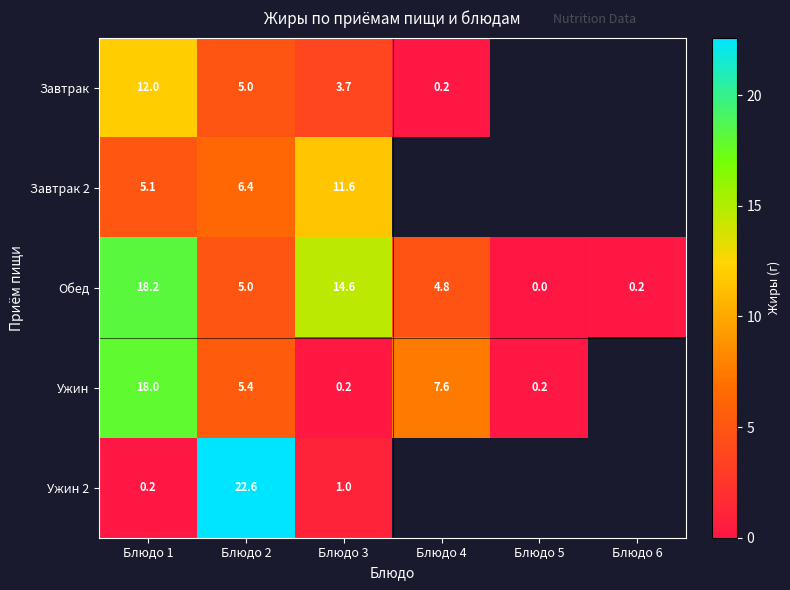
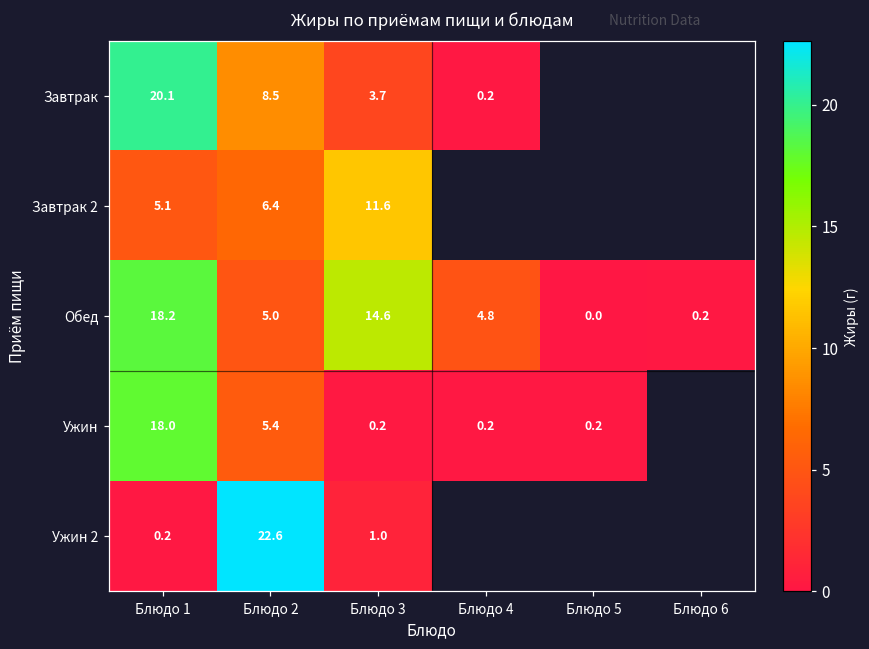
Завтрак, Блюдо 1: 12.0 -> 20.1
Завтрак, Блюдо 2: 5.0 -> 8.5
Ужин, Блюдо 4: 7.6 -> 0.2
